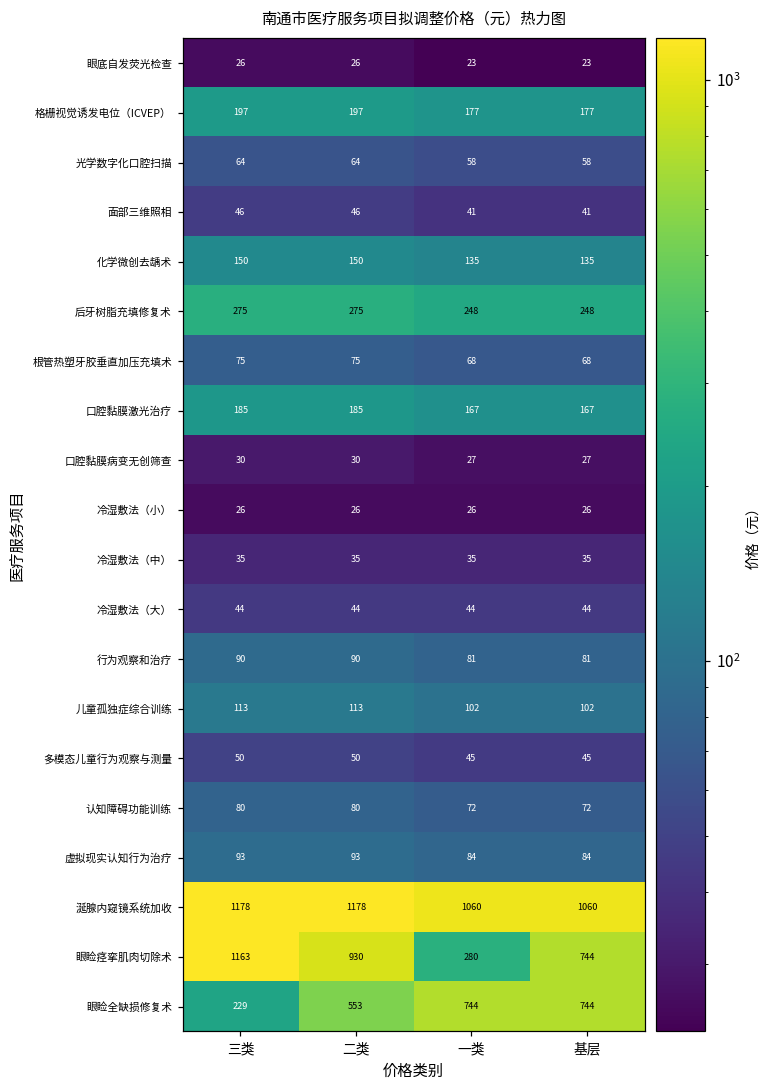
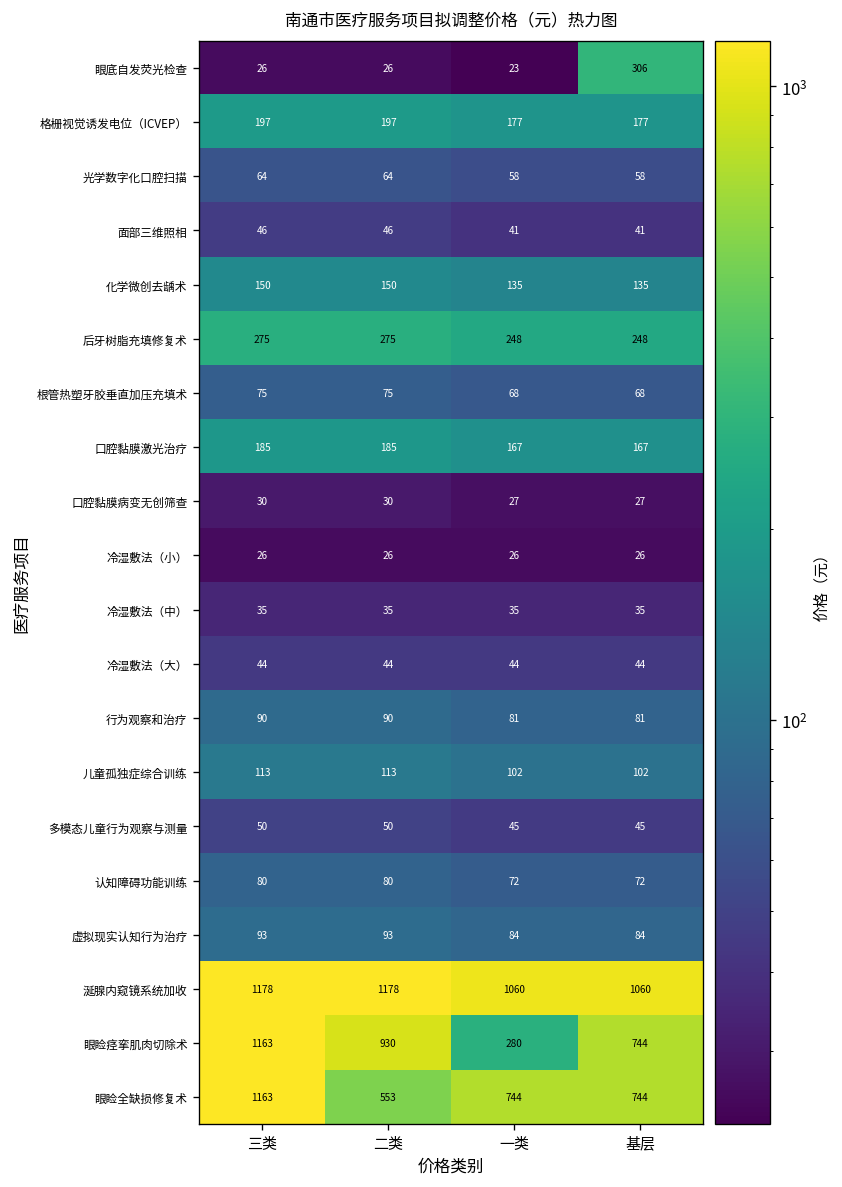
眼底自发荧光检查, 基层: 23 -> 306
眼睑全缺损修复术, 三类: 229 -> 1163
